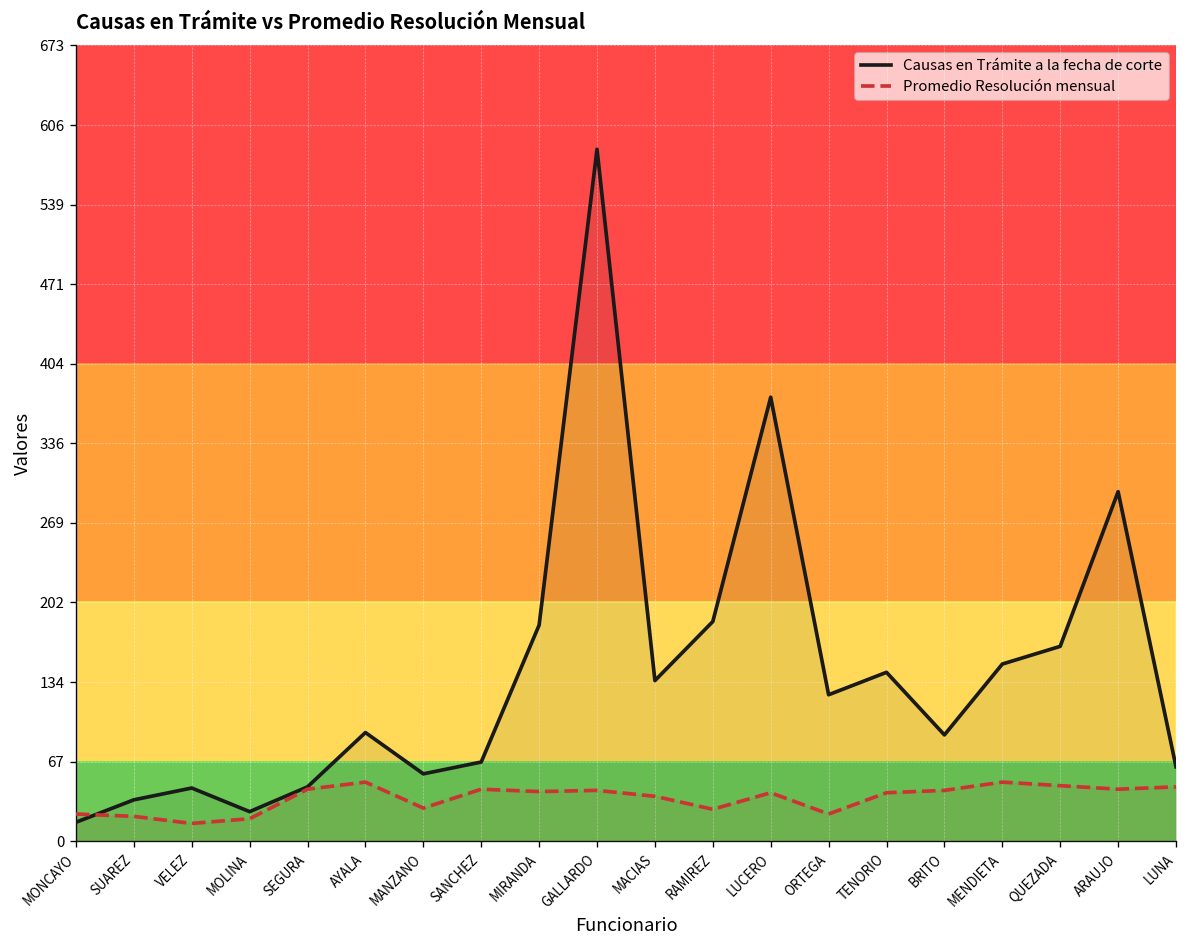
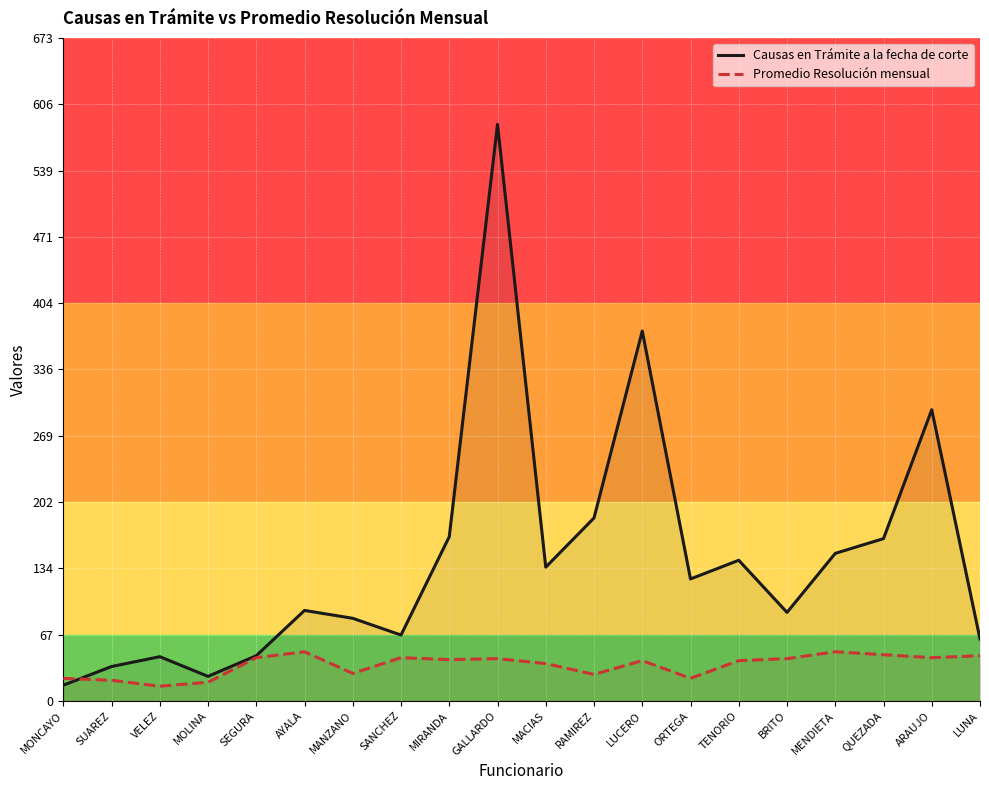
Causas en Trámite a la fecha de corte, MANZANO: 60 -> 80
Causas en Trámite a la fecha de corte, MIRANDA: 180 -> 170
